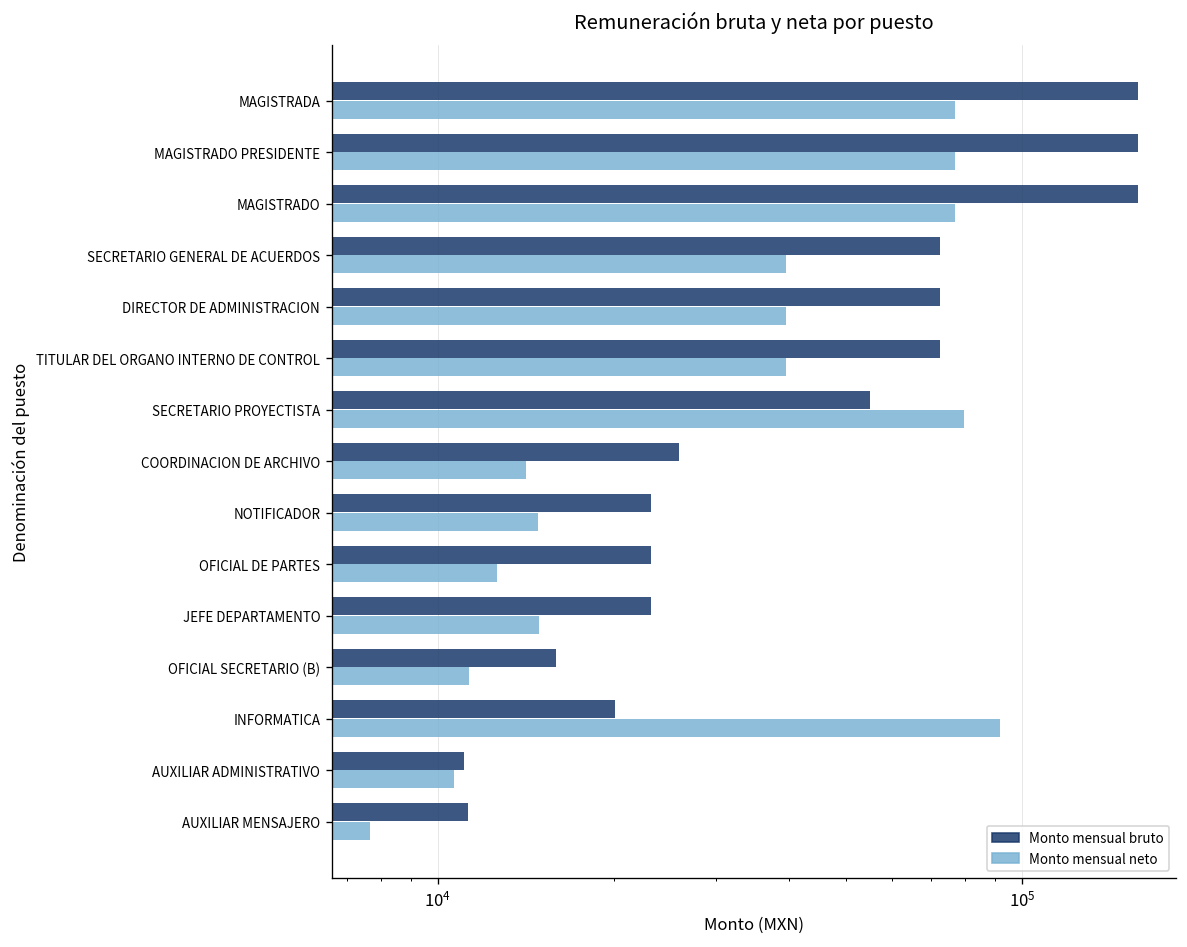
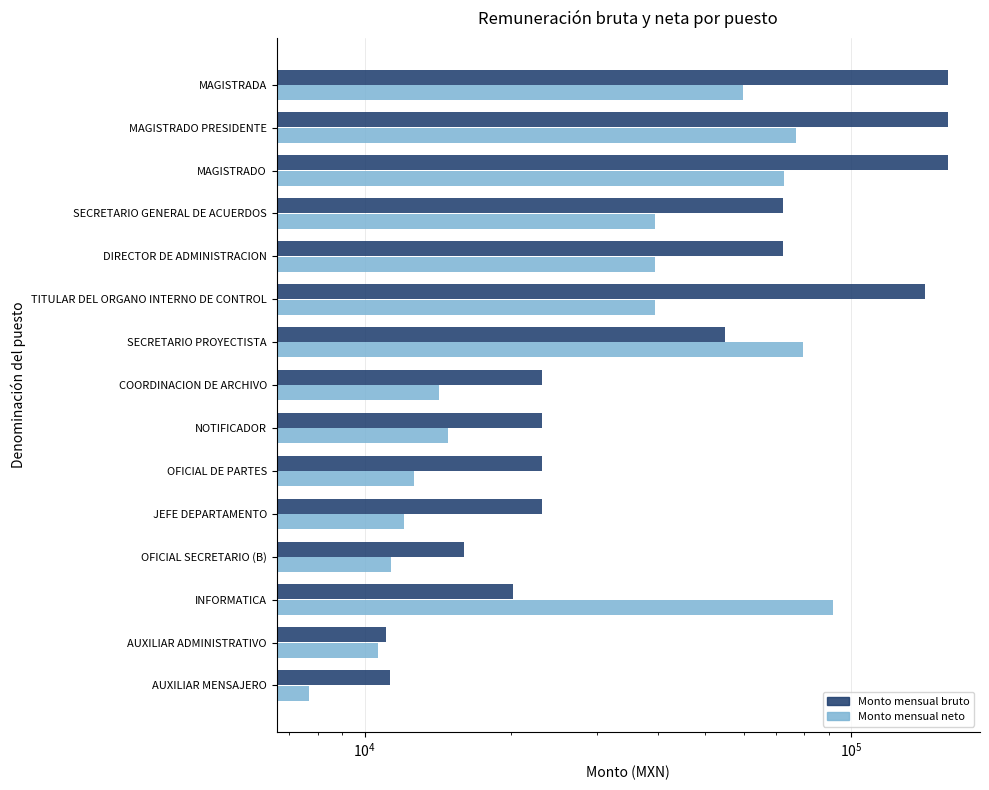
Monto mensual neto, MAGISTRADA: 77000 -> 60000
Monto mensual neto, MAGISTRADO: 77000 -> 73000
Monto mensual bruto, TITULAR DEL ORGANO INTERNO DE CONTROL: 72000 -> 141000
Monto mensual bruto, COORDINACION DE ARCHIVO: 26000 -> 23000
Monto mensual neto, JEFE DEPARTAMENTO: 14900 -> 12000
